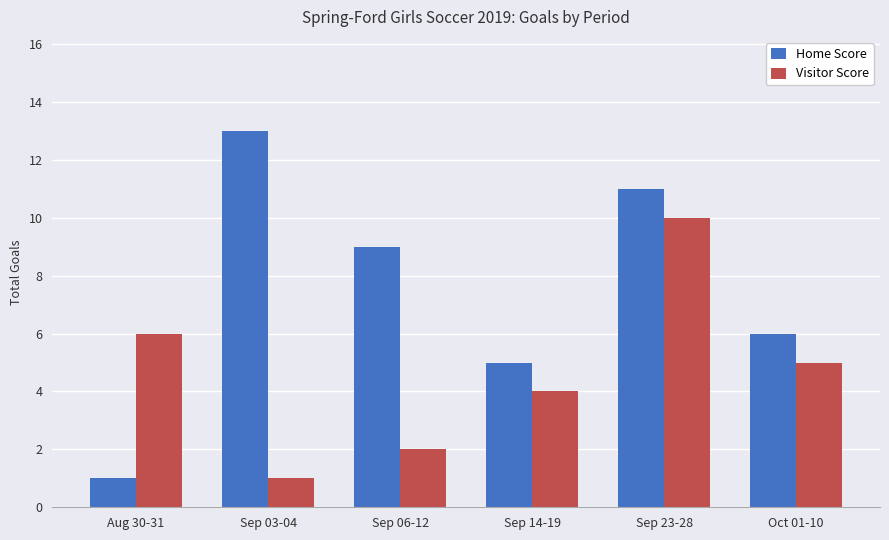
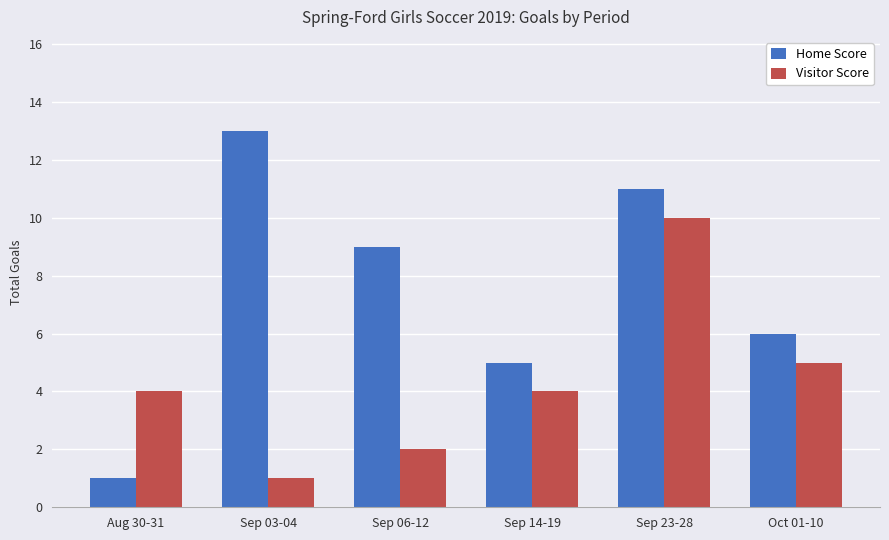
Visitor Score, Aug 30-31: 6 -> 4
